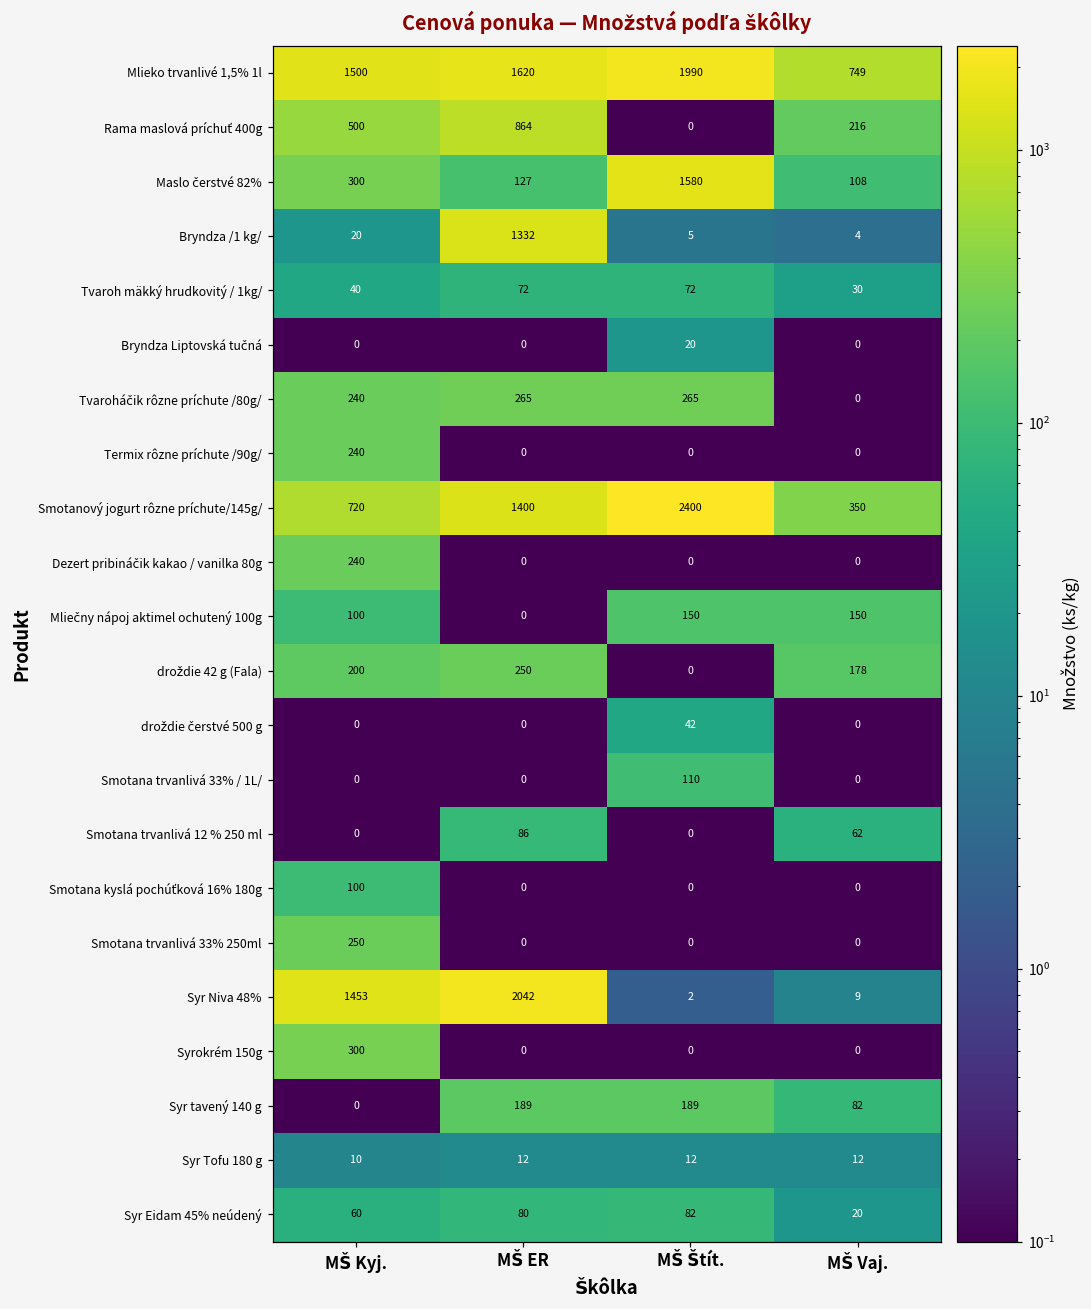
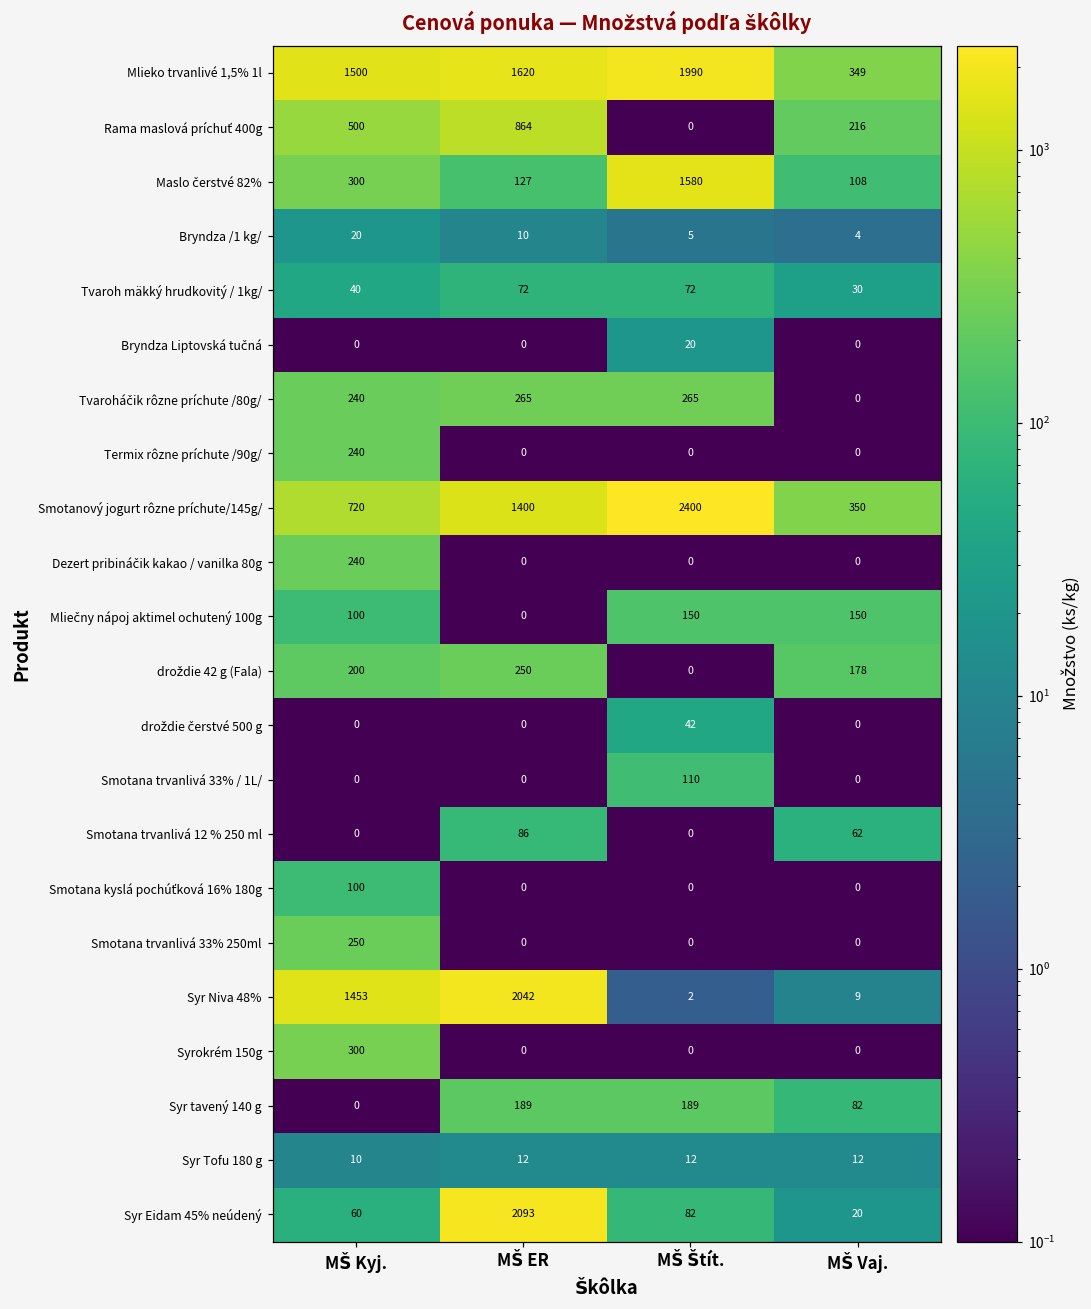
Mlieko trvanlivé 1,5% 1l, MŠ Vaj.: 749 -> 349
Bryndza /1 kg/, MŠ ER: 1332 -> 10
Syr Eidam 45% neúdený, MŠ ER: 80 -> 2093
